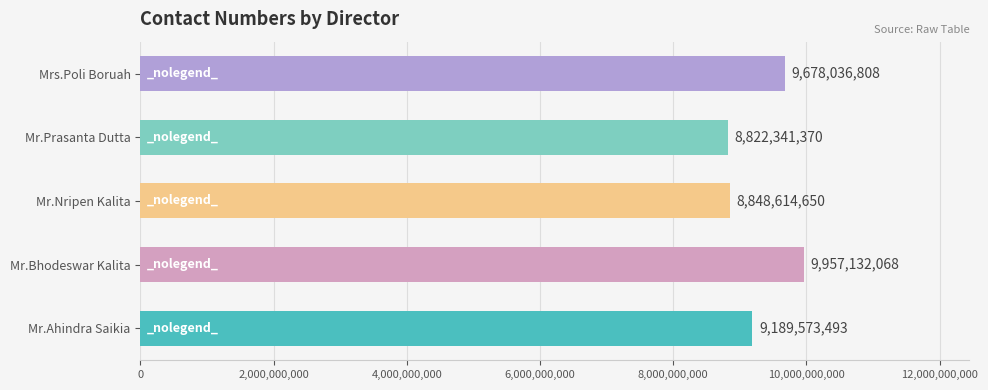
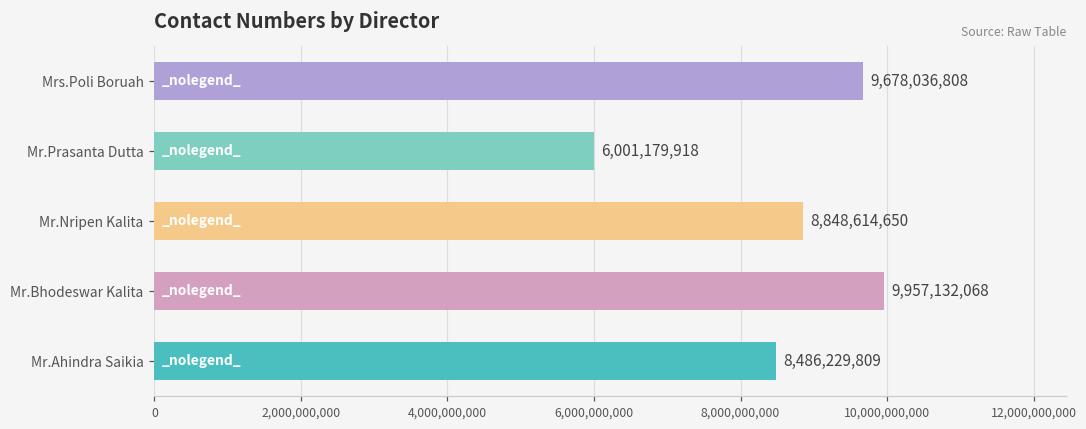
Mr.Prasanta Dutta: 8,822,341,370 -> 6,001,179,918
Mr.Ahindra Saikia: 9,189,573,493 -> 8,486,229,809
